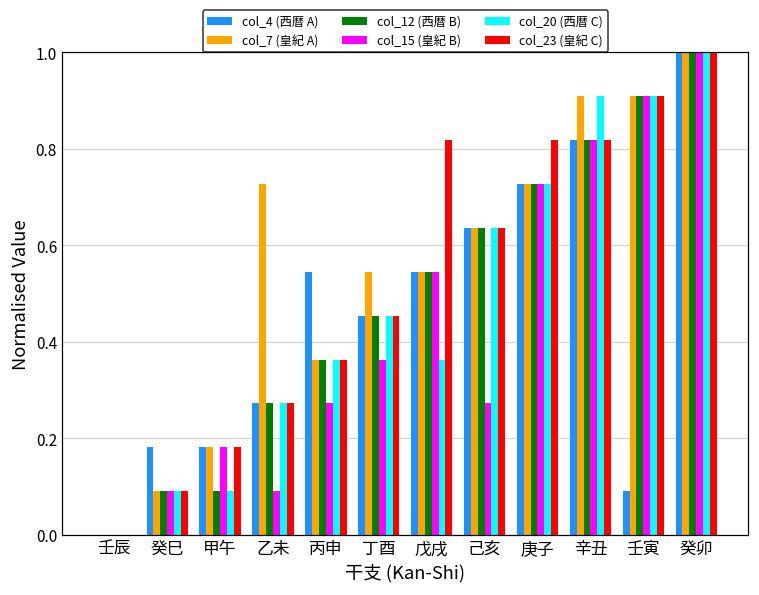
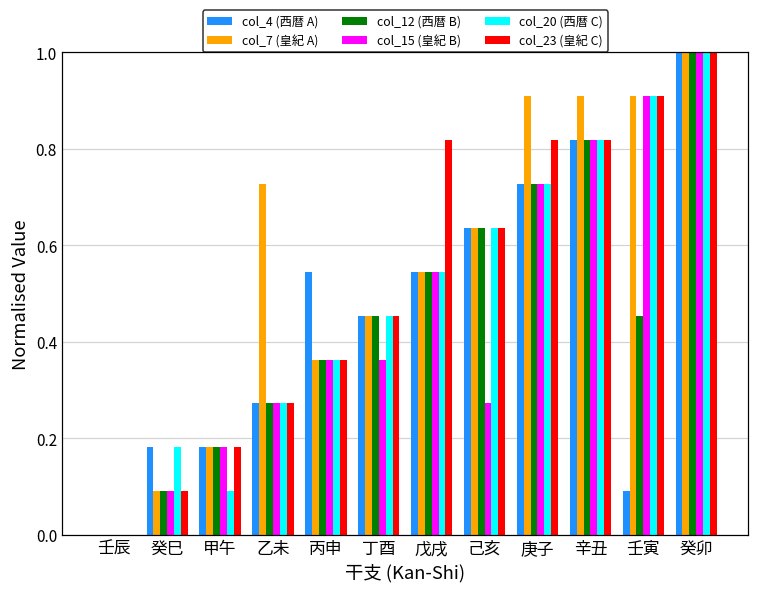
col_20 (西暦 C), 癸巳: 0.09 -> 0.18
col_12 (西暦 B), 甲午: 0.09 -> 0.18
col_15 (皇紀 B), 乙未: 0.09 -> 0.27
col_15 (皇紀 B), 丙申: 0.27 -> 0.36
col_7 (皇紀 A), 丁酉: 0.55 -> 0.45
col_20 (西暦 C), 戊戌: 0.36 -> 0.55
col_7 (皇紀 A), 庚子: 0.73 -> 0.91
col_20 (西暦 C), 辛丑: 0.91 -> 0.82
col_12 (西暦 B), 壬寅: 0.91 -> 0.45
